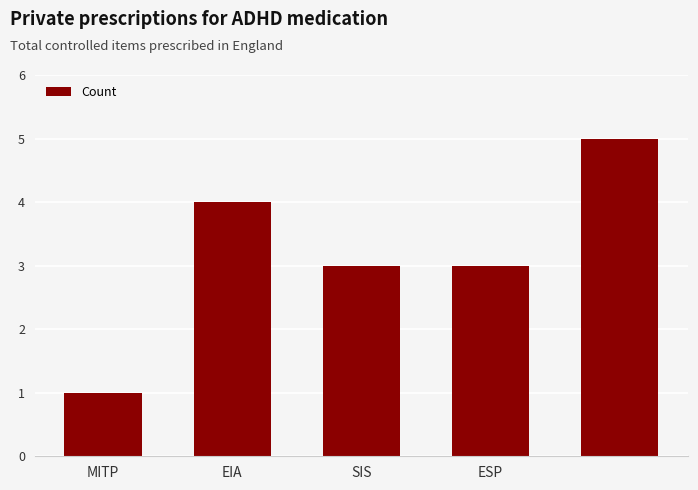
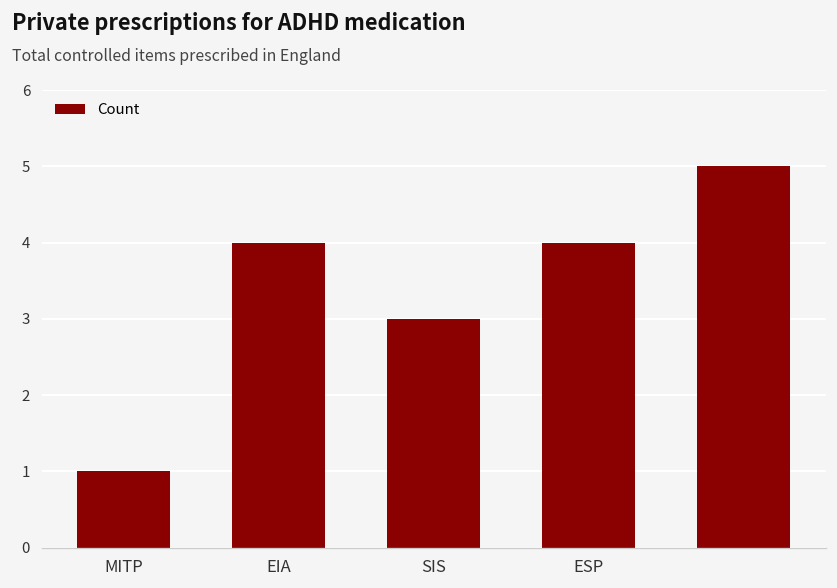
ESP: 3 -> 4
